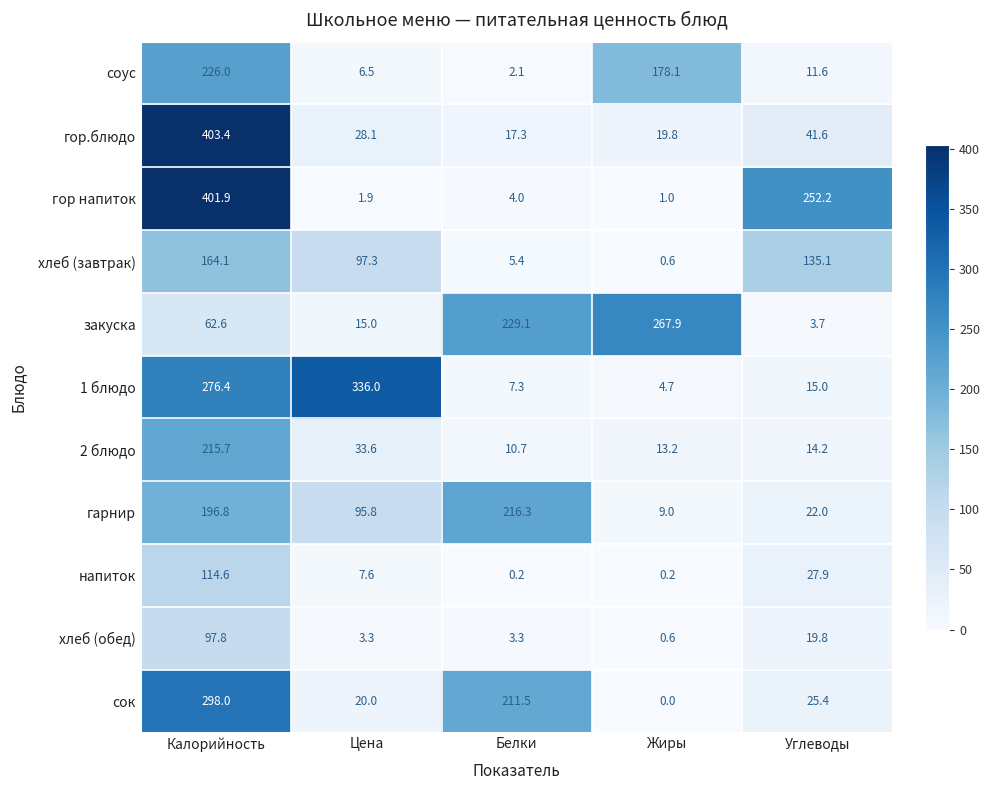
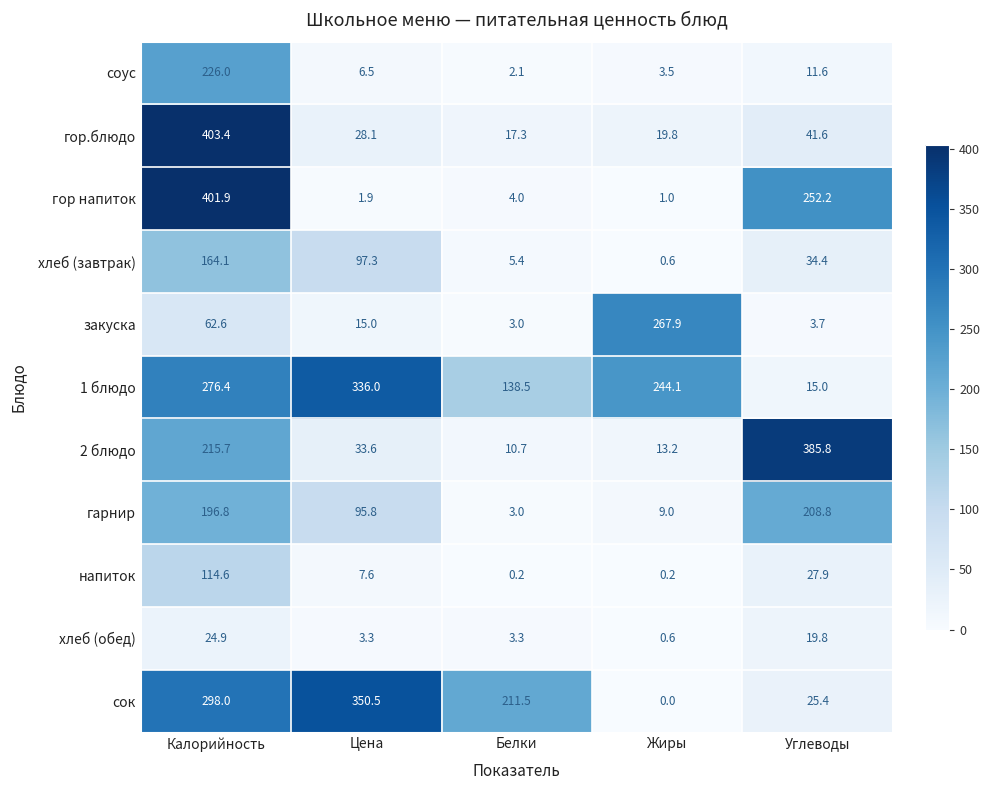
соус, Жиры: 178.1 -> 3.5
хлеб (завтрак), Углеводы: 135.1 -> 34.4
закуска, Белки: 229.1 -> 3.0
1 блюдо, Белки: 7.3 -> 138.5
1 блюдо, Жиры: 4.7 -> 244.1
2 блюдо, Углеводы: 14.2 -> 385.8
гарнир, Белки: 216.3 -> 3.0
гарнир, Углеводы: 22.0 -> 208.8
хлеб (обед), Калорийность: 97.8 -> 24.9
сок, Цена: 20.0 -> 350.5
